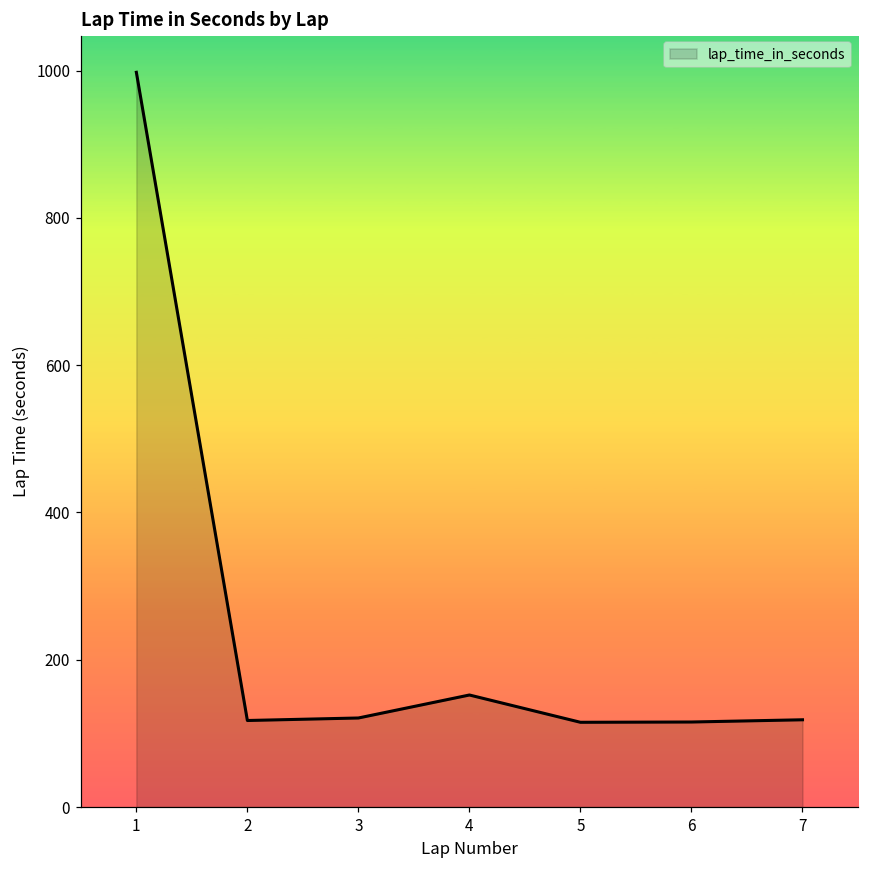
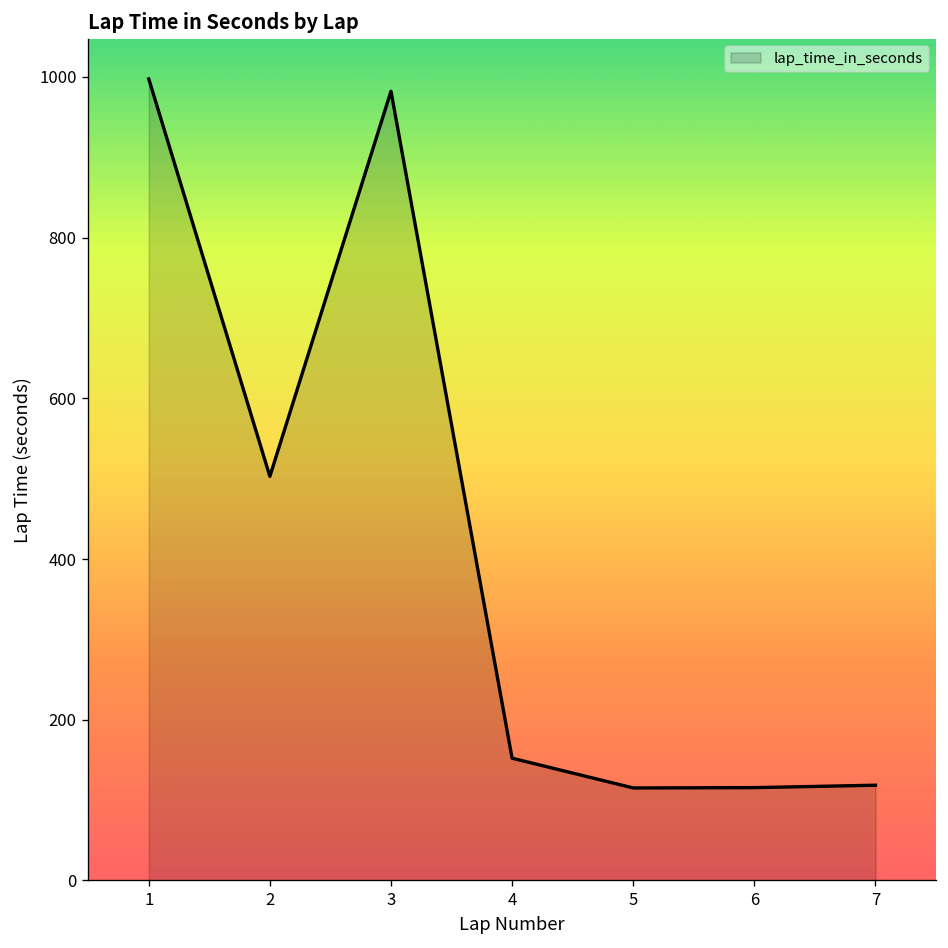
2: 120 -> 500
3: 120 -> 980
